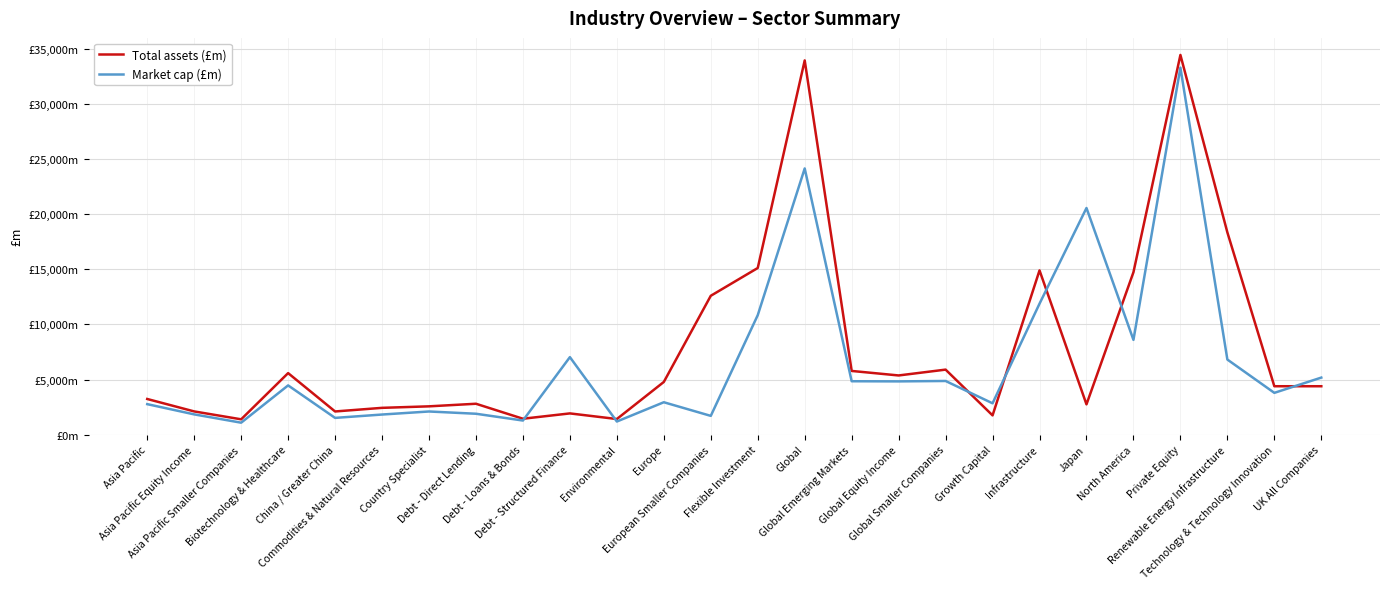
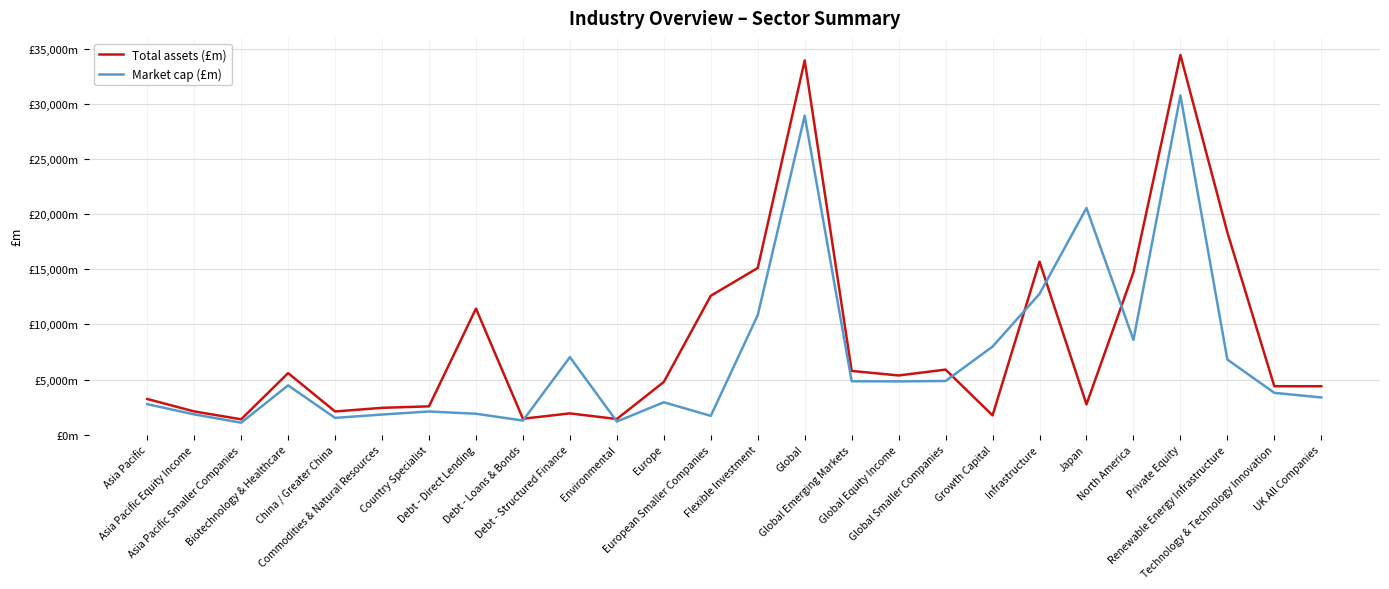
Total assets (£m), Debt - Direct Lending: £2,800m -> £11,400m
Market cap (£m), Global: £24,200m -> £28,900m
Market cap (£m), Growth Capital: £2,800m -> £8,000m
Total assets (£m), Infrastructure: £14,900m -> £15,700m
Market cap (£m), Infrastructure: £11,900m -> £12,800m
Market cap (£m), Private Equity: £33,300m -> £30,800m
Market cap (£m), UK All Companies: £5,200m -> £3,400m
